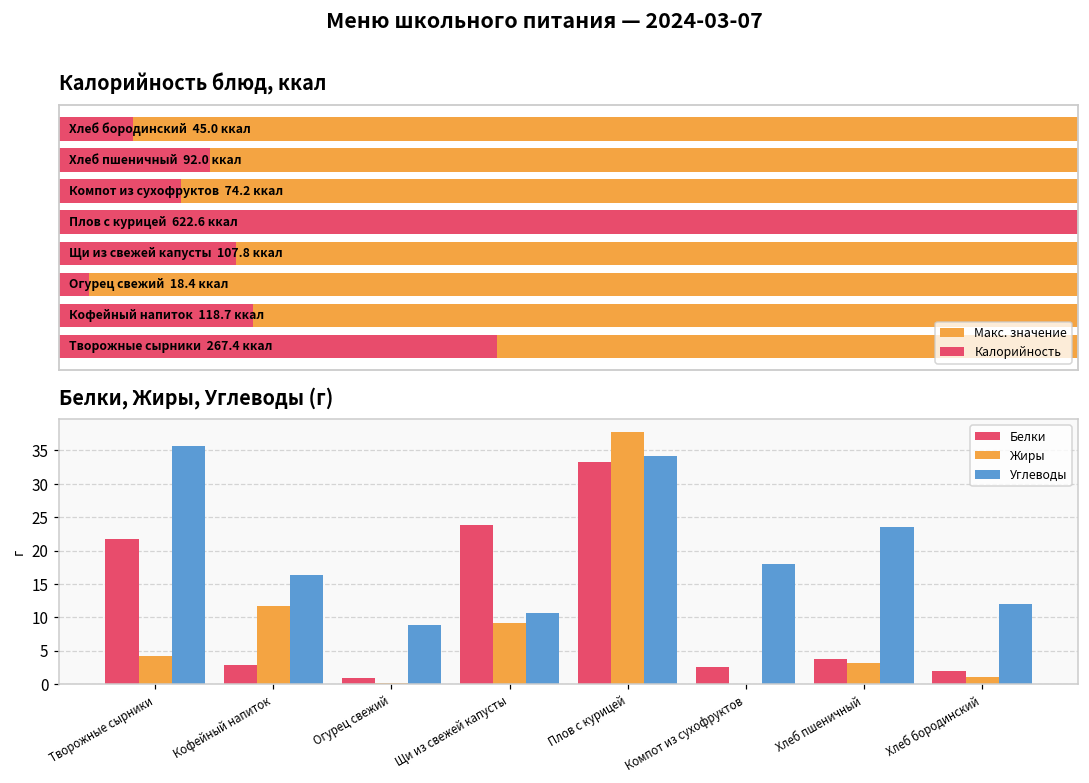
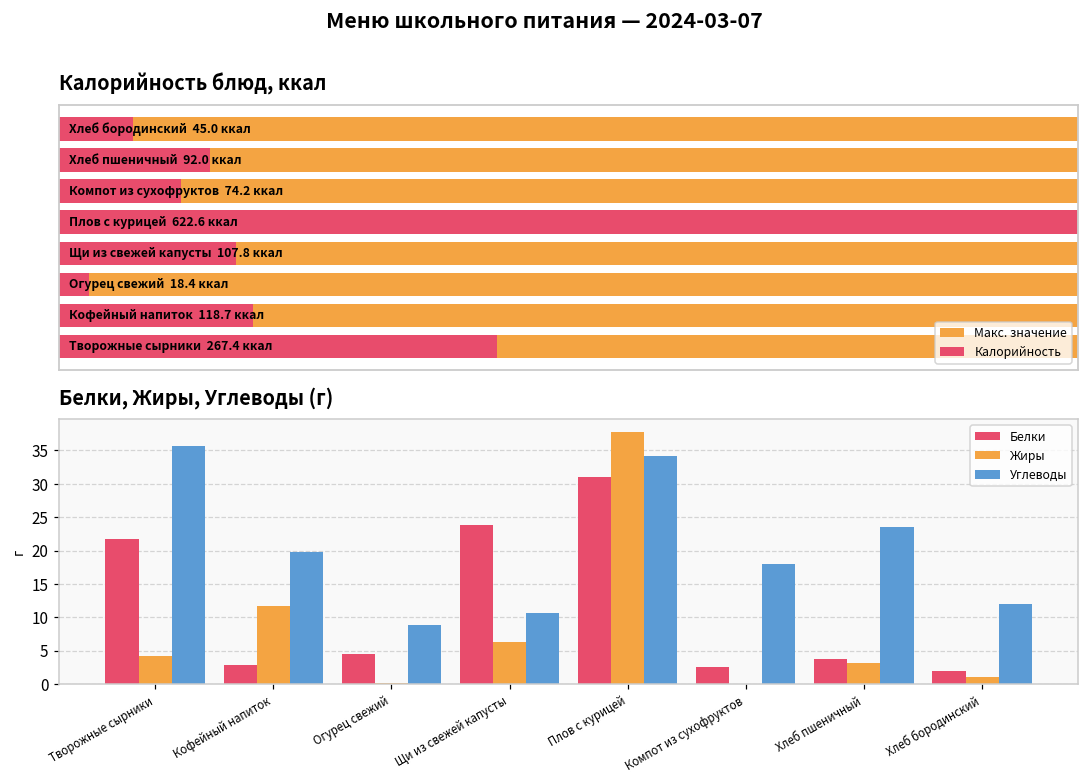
Белки, Жиры, Углеводы (г), Углеводы, Кофейный напиток: 16 -> 20
Белки, Жиры, Углеводы (г), Белки, Огурец свежий: 1 -> 5
Белки, Жиры, Углеводы (г), Жиры, Щи из свежей капусты: 9 -> 6
Белки, Жиры, Углеводы (г), Белки, Плов с курицей: 33 -> 31
